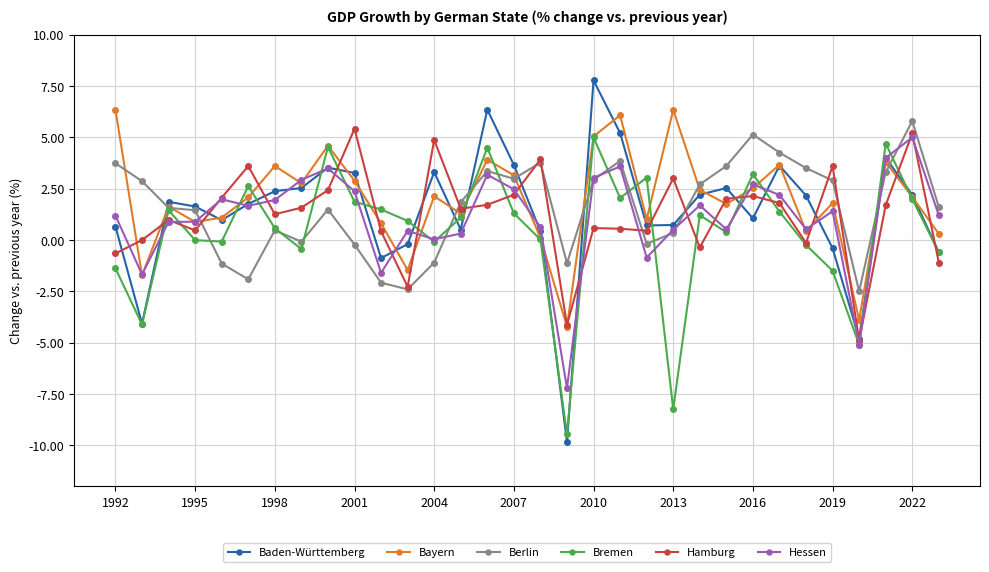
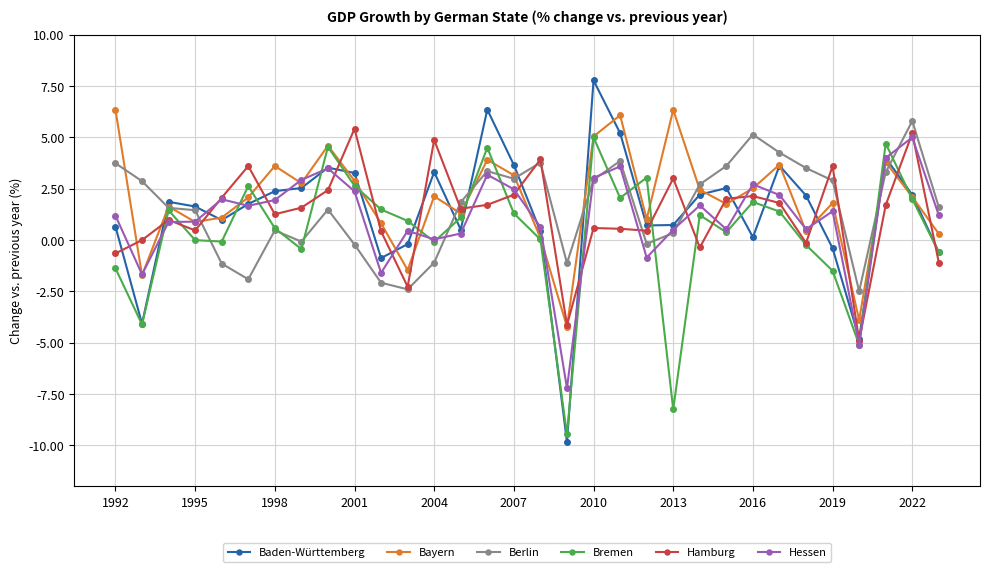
Bremen, 2001: 1.9 -> 2.6
Baden-Württemberg, 2016: 1.1 -> 0.1
Bremen, 2016: 3.2 -> 1.9
